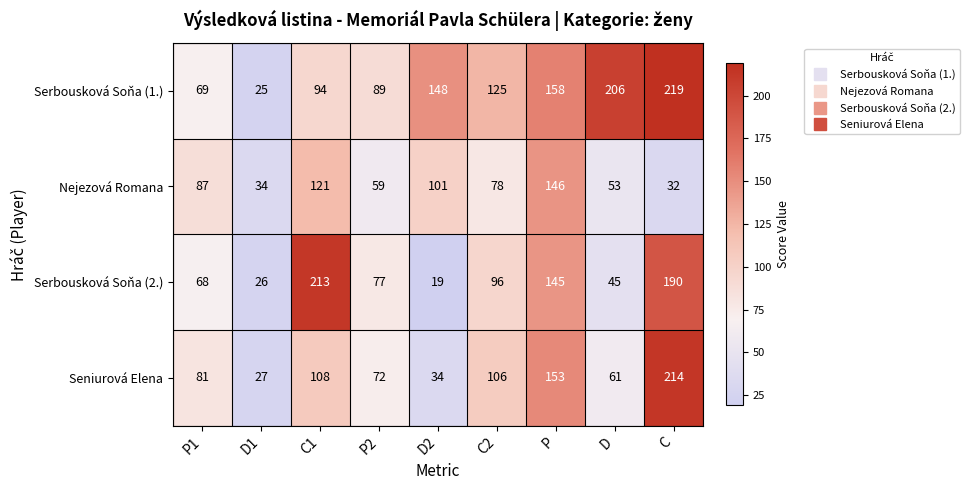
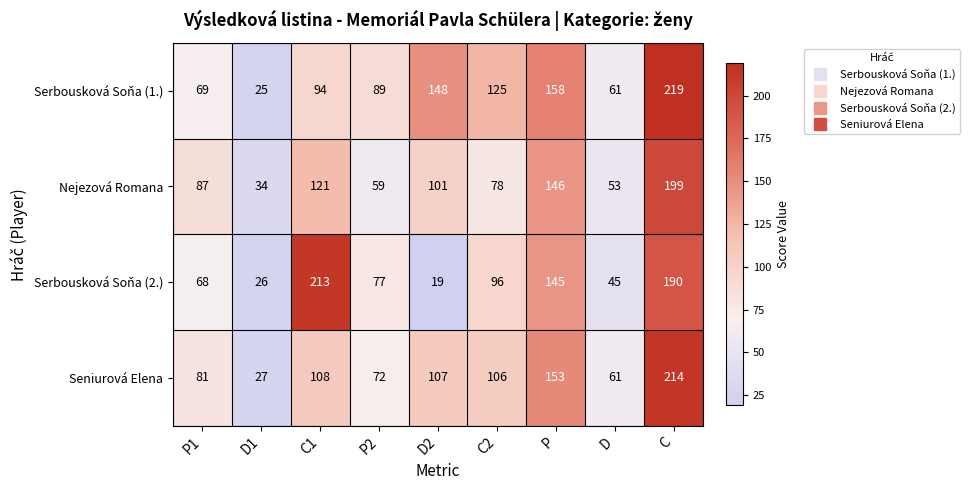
Serbousková Soňa (1.), D: 206 -> 61
Nejezová Romana, C: 32 -> 199
Seniurová Elena, D2: 34 -> 107
